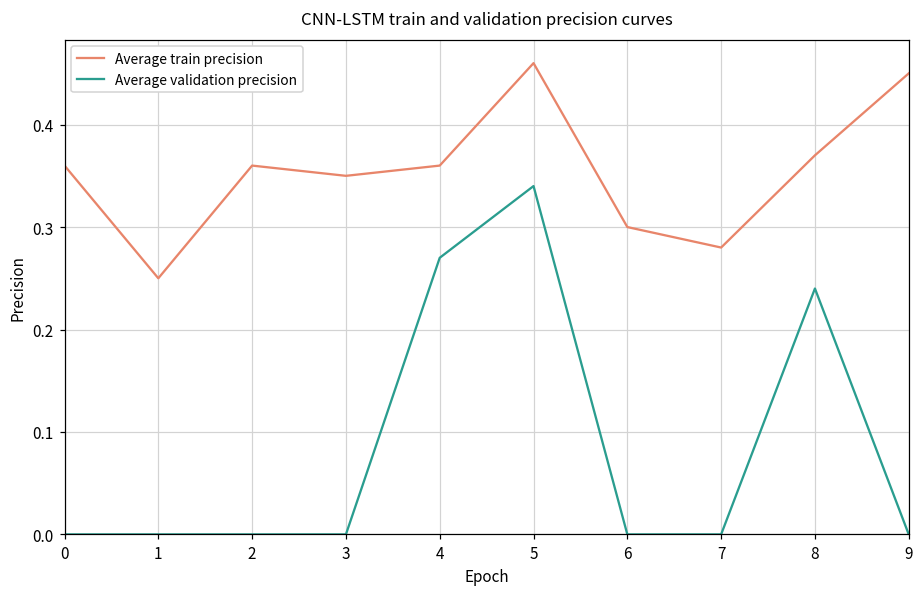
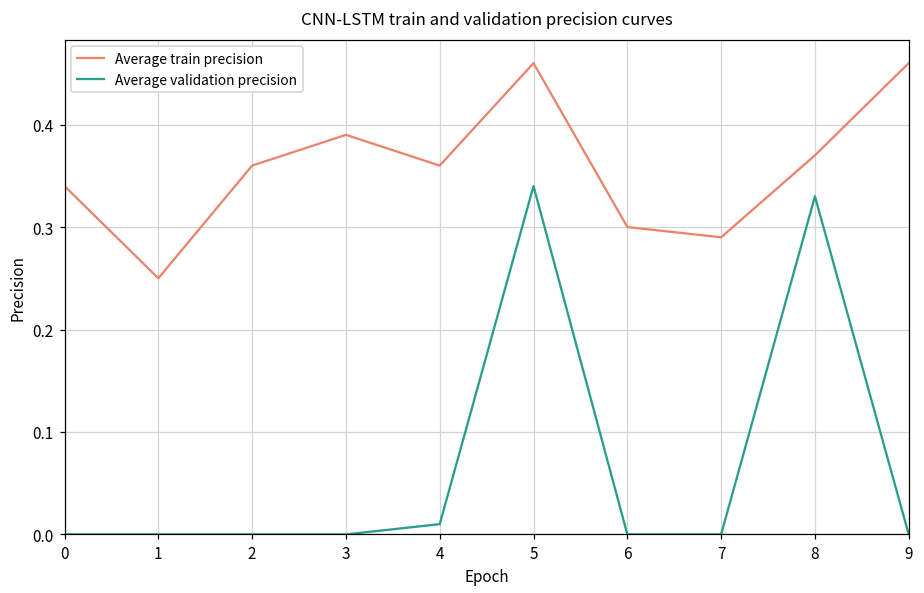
Average train precision, 0: 0.36 -> 0.34
Average train precision, 3: 0.35 -> 0.39
Average validation precision, 4: 0.27 -> 0.01
Average train precision, 7: 0.28 -> 0.29
Average validation precision, 8: 0.24 -> 0.33
Average train precision, 9: 0.45 -> 0.46
